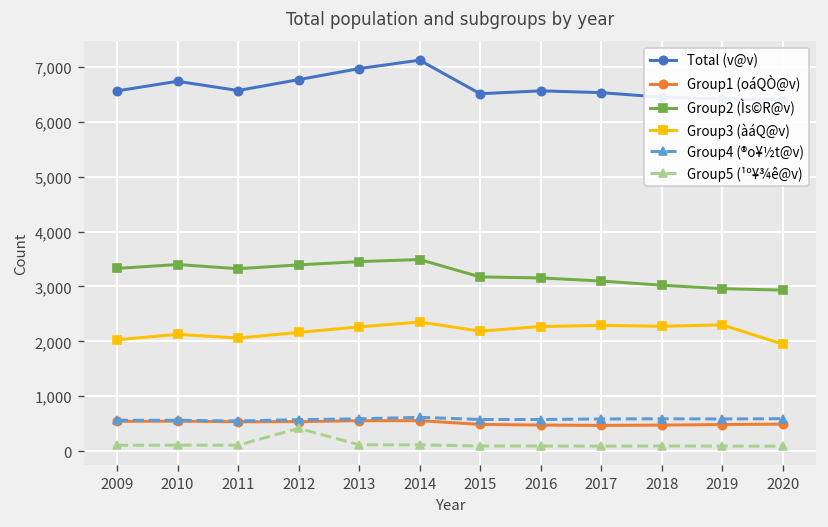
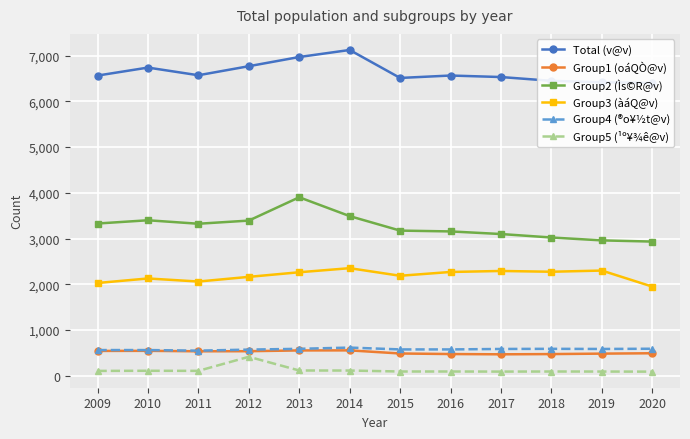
Group2 (Ìs©R@v), 2013: 3,500 -> 3,900
